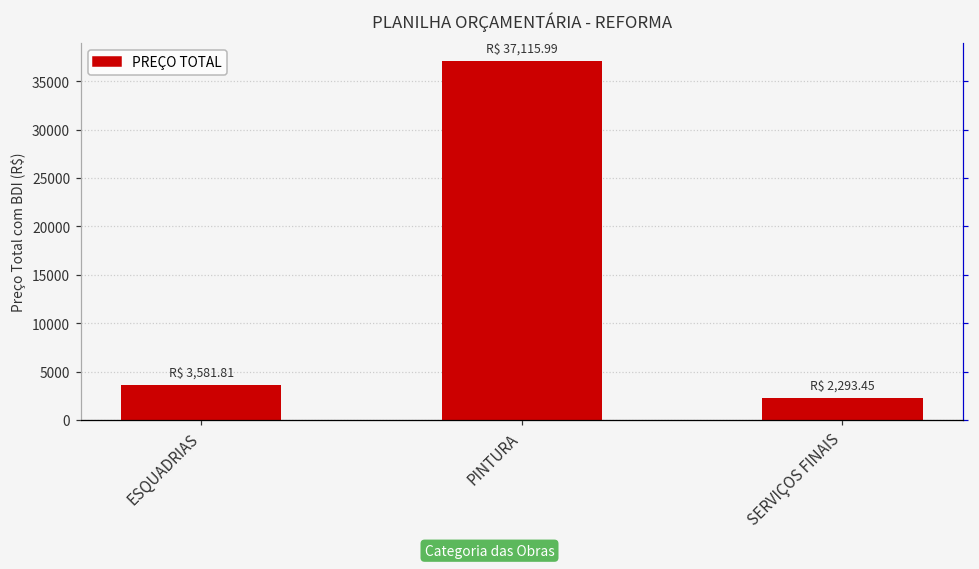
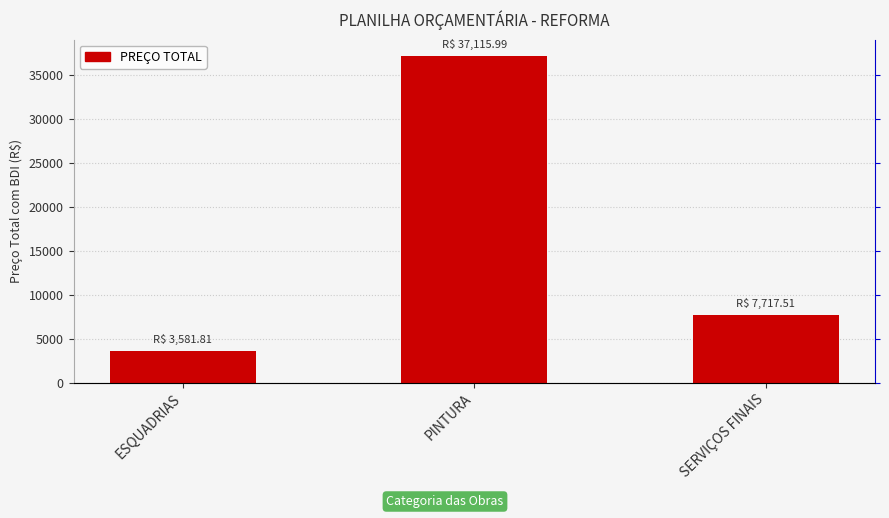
SERVIÇOS FINAIS: 2,293.45 -> 7,717.51
